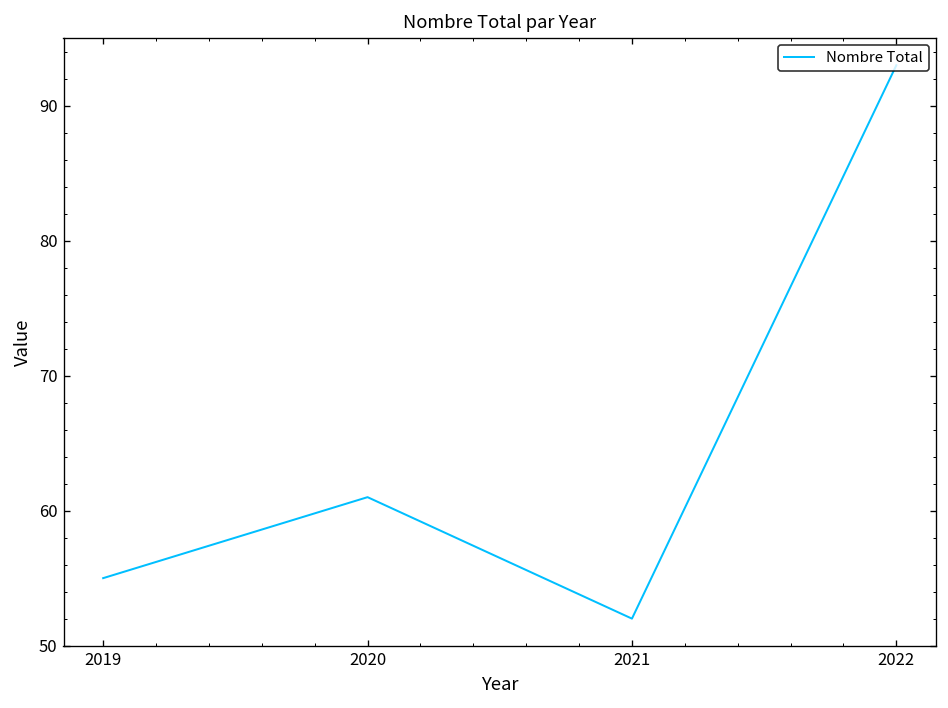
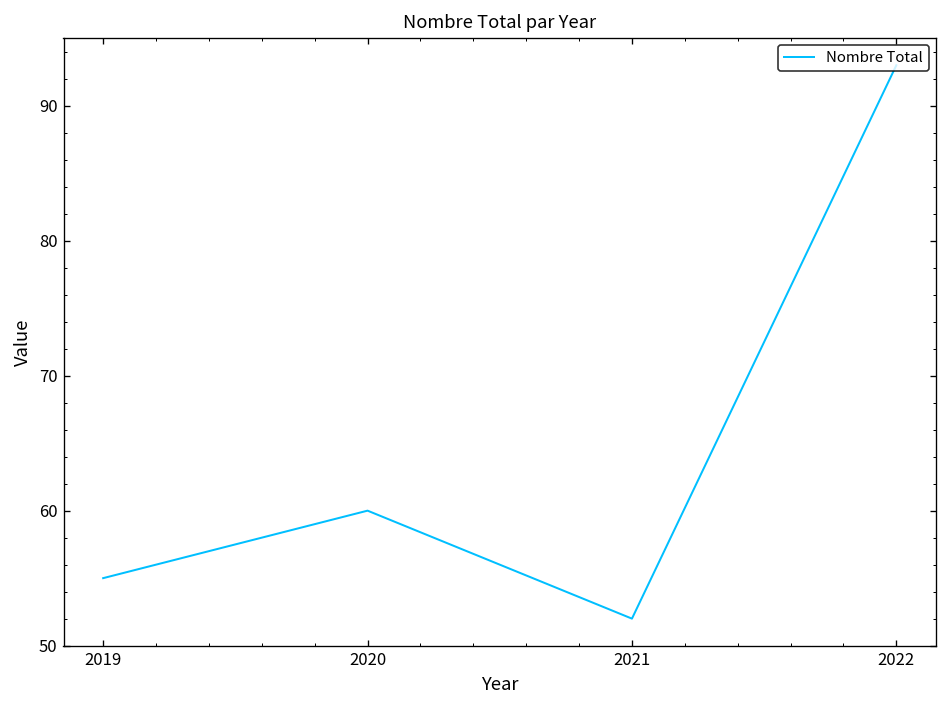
2020: 61 -> 60
